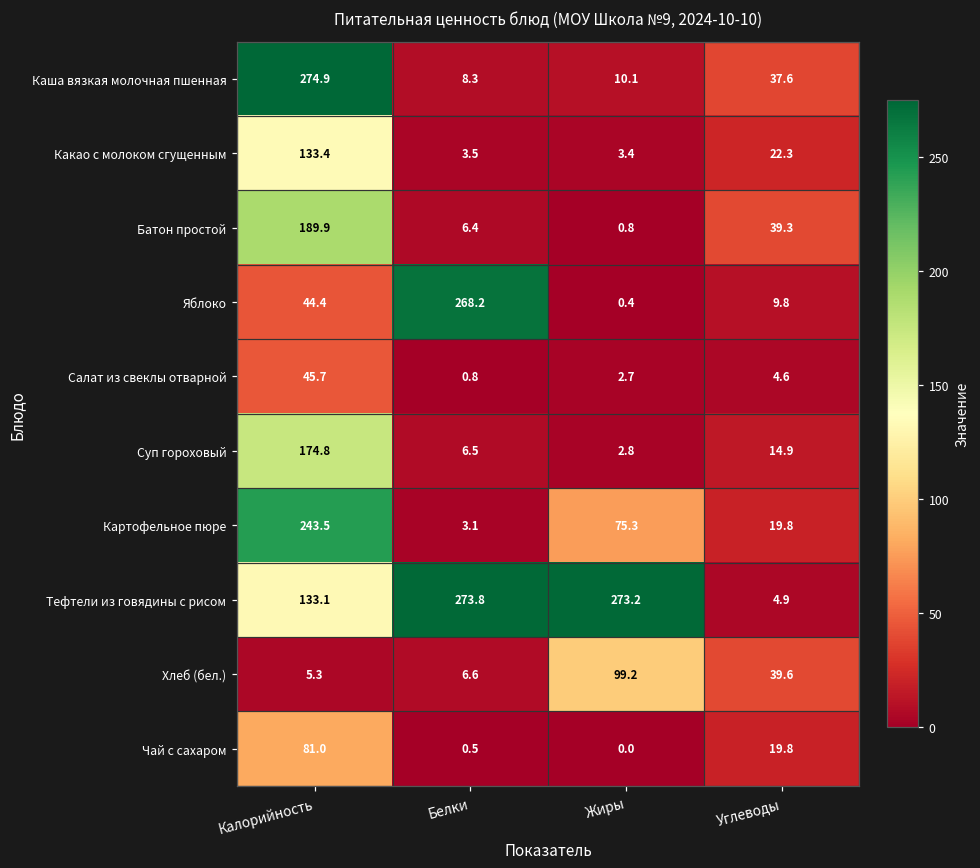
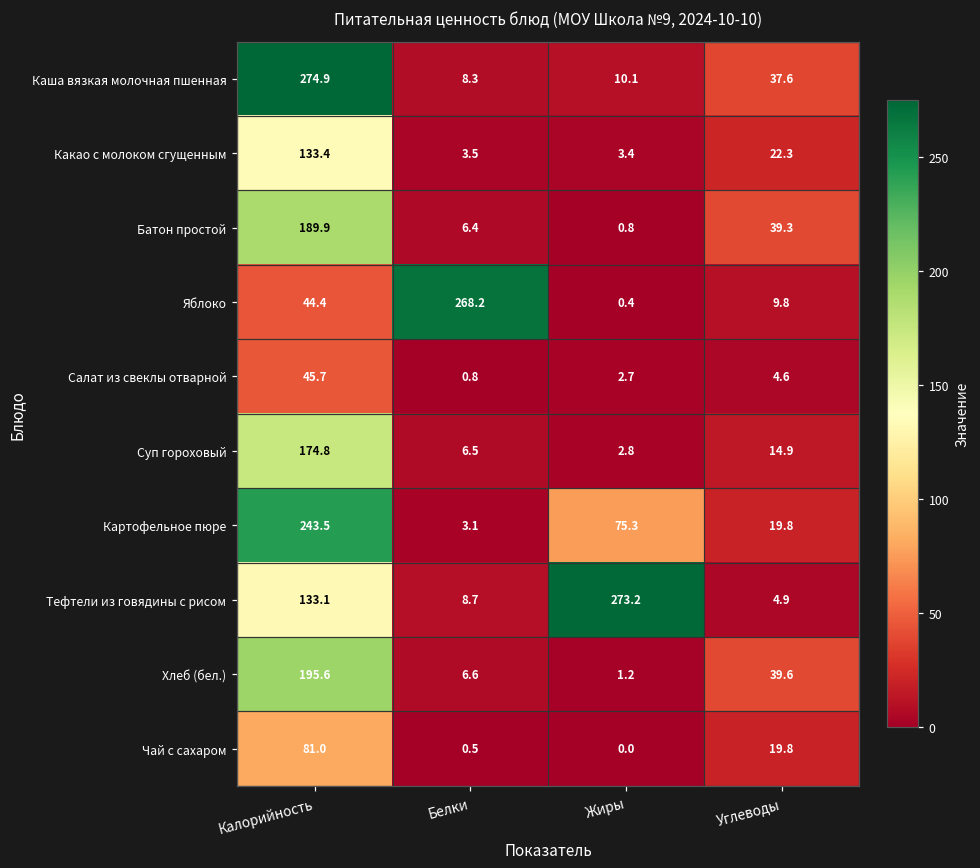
Тефтели из говядины с рисом, Белки: 273.8 -> 8.7
Хлеб (бел.), Калорийность: 5.3 -> 195.6
Хлеб (бел.), Жиры: 99.2 -> 1.2
